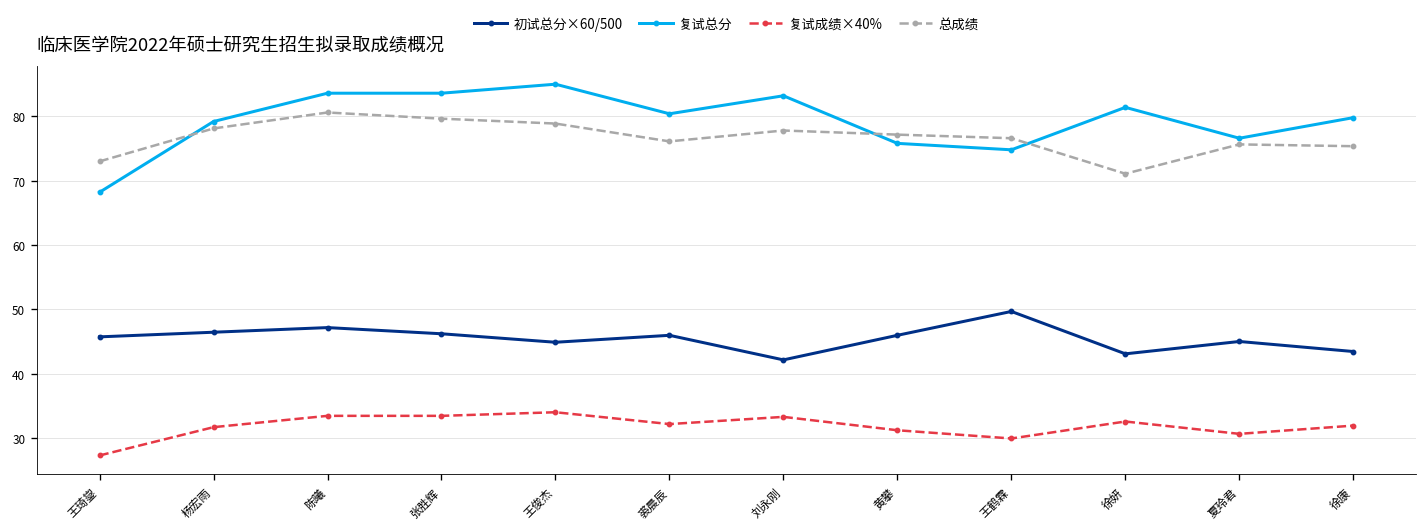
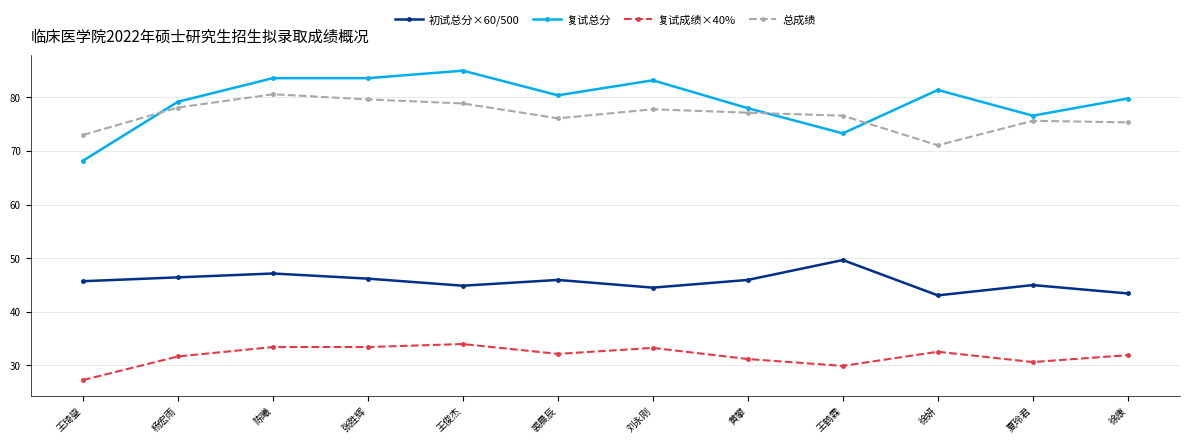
初试总分×60/500, 刘永刚: 42 -> 45
复试总分, 黄攀: 76 -> 78
复试总分, 王鹤霖: 75 -> 73
